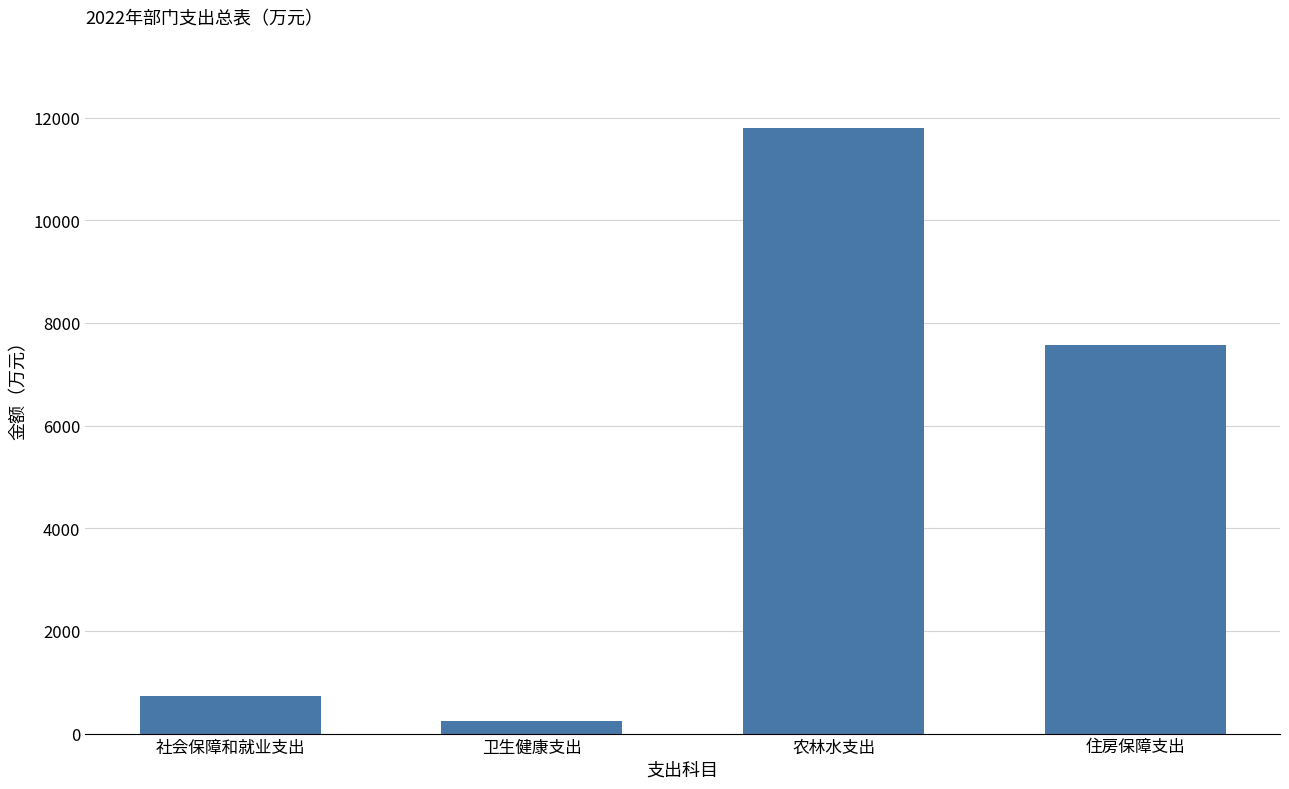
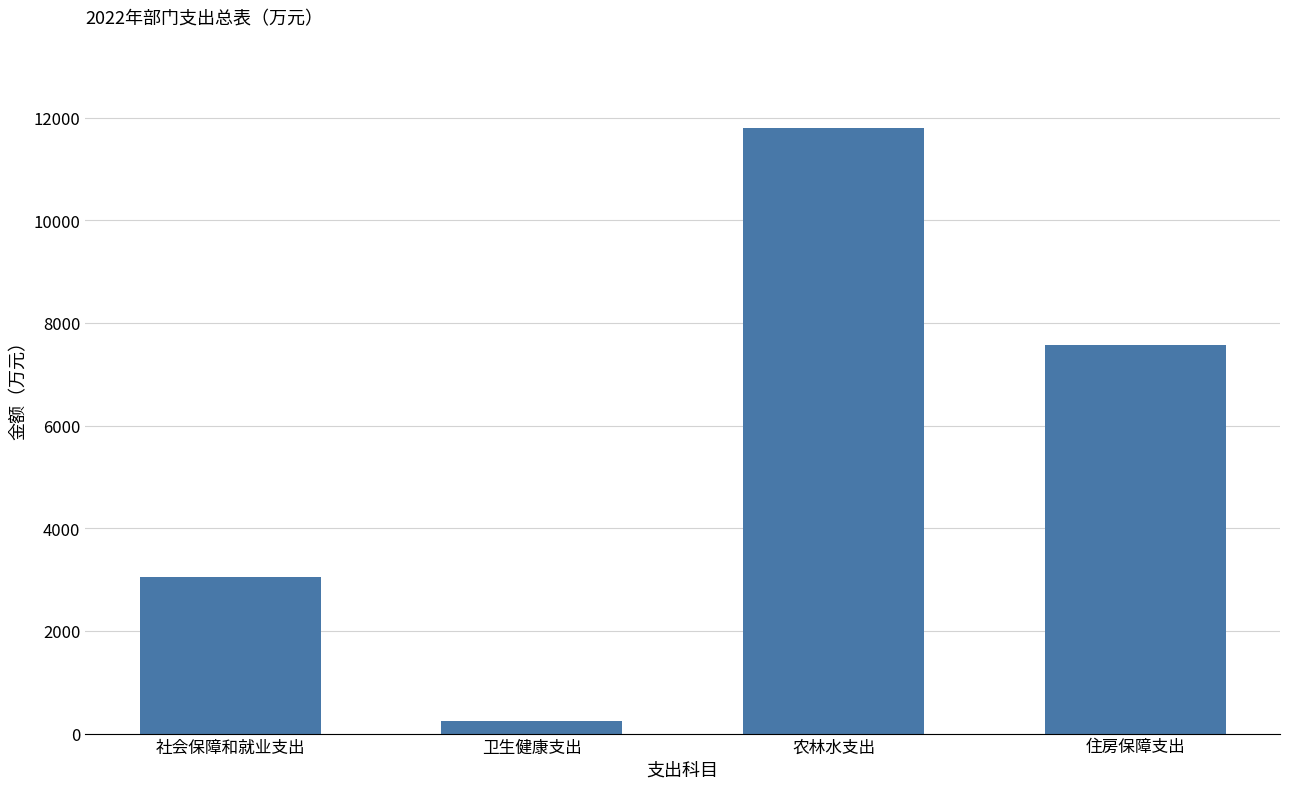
社会保障和就业支出: 700 -> 3100
